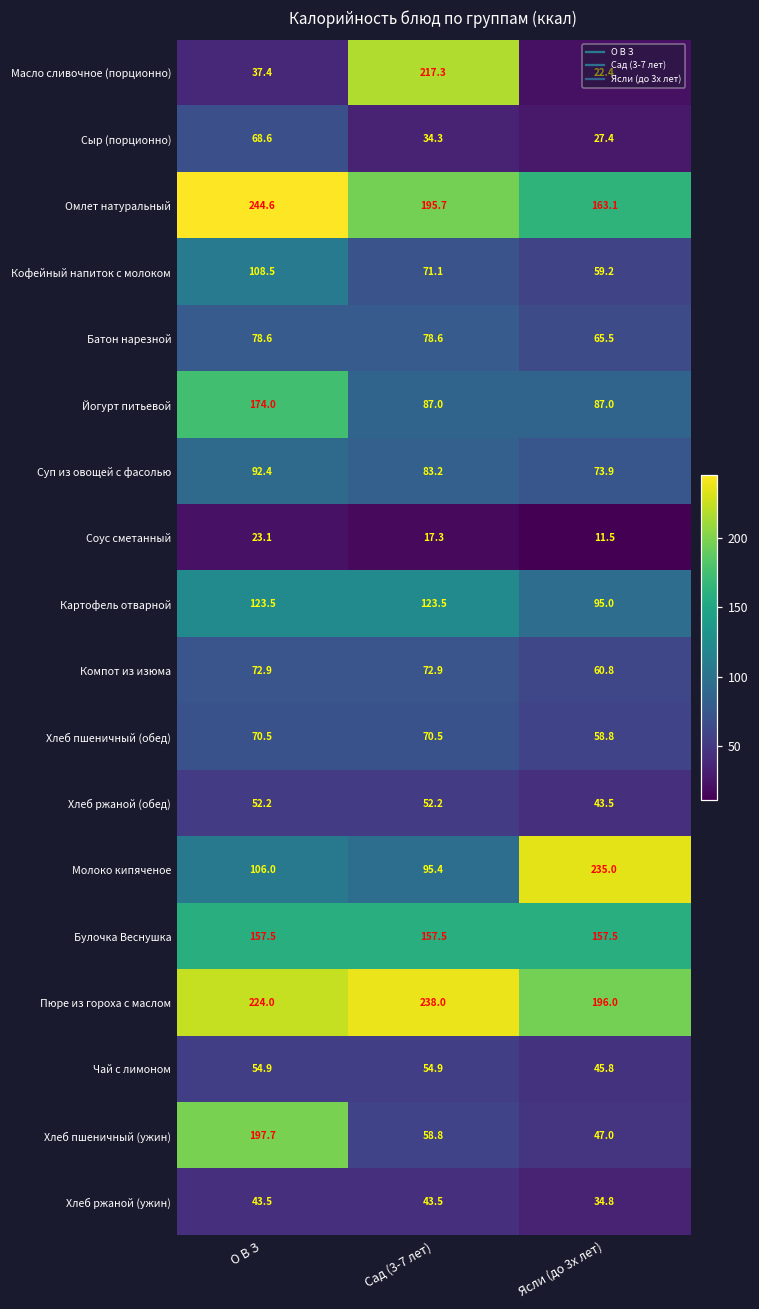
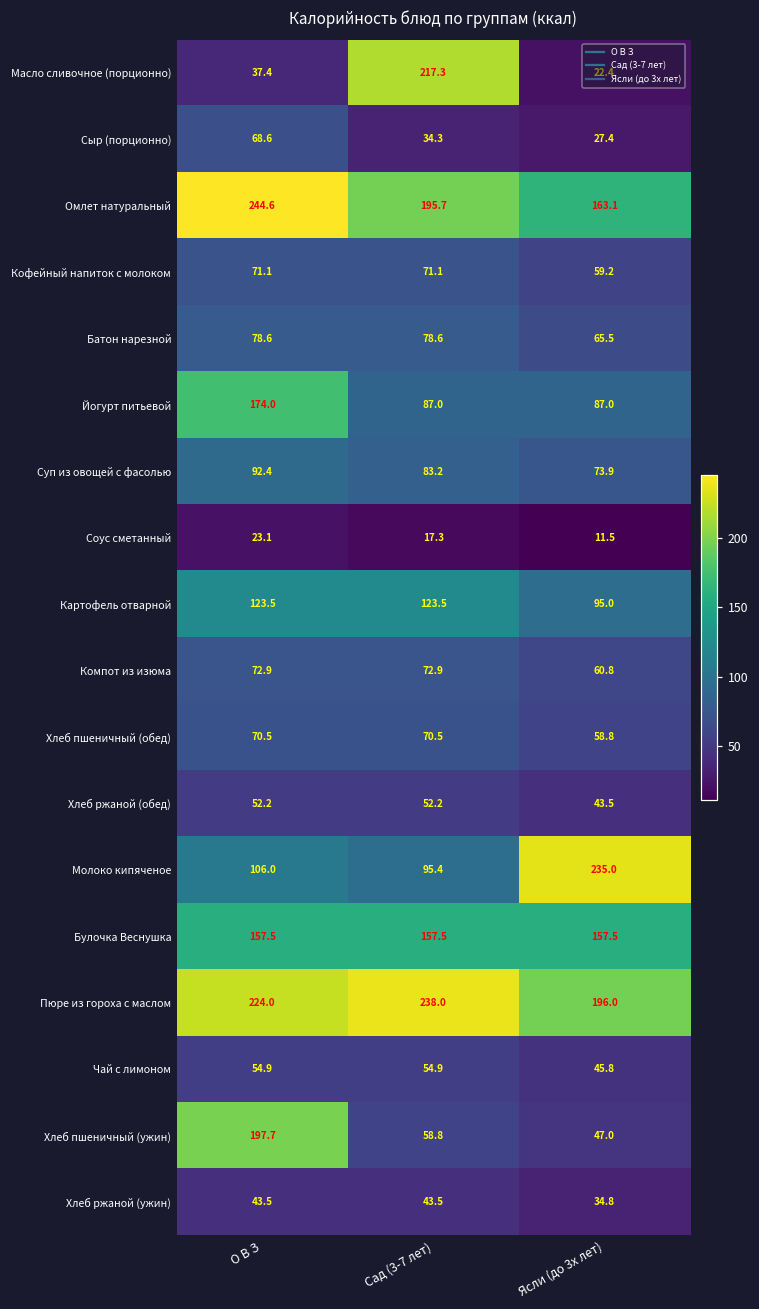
Кофейный напиток с молоком, О В З: 108.5 -> 71.1
